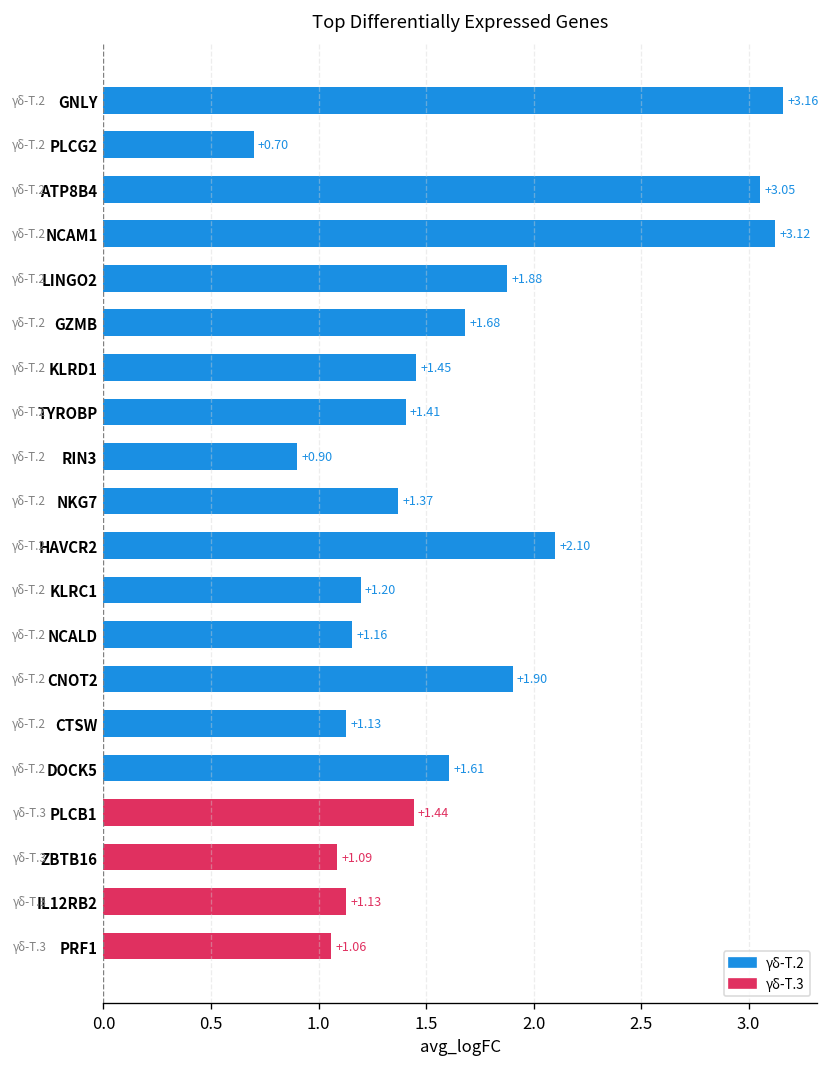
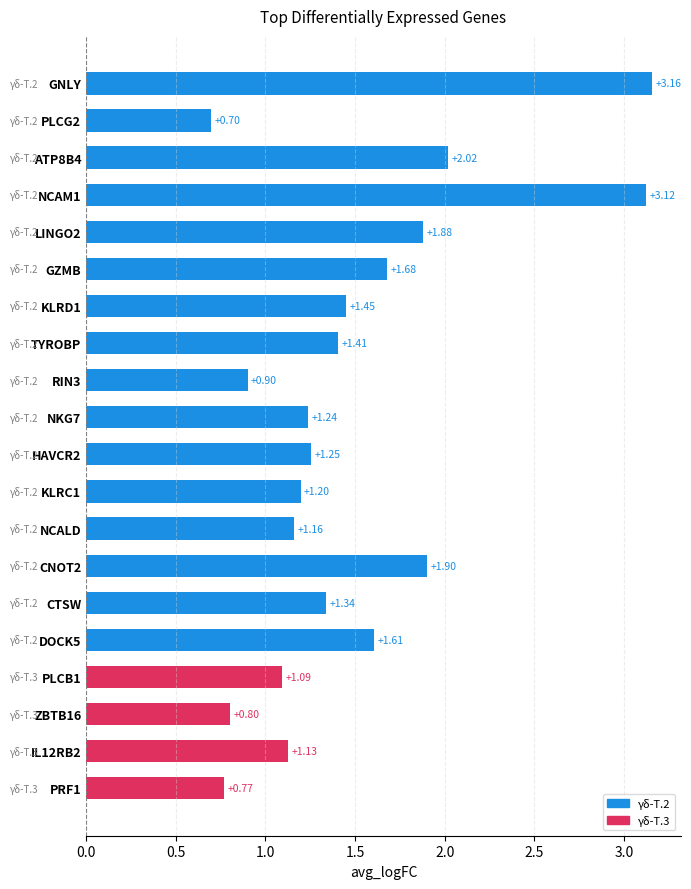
ATP8B4: +3.05 -> +2.02
NKG7: +1.37 -> +1.24
HAVCR2: +2.10 -> +1.25
CTSW: +1.13 -> +1.34
PLCB1: +1.44 -> +1.09
ZBTB16: +1.09 -> +0.80
PRF1: +1.06 -> +0.77
